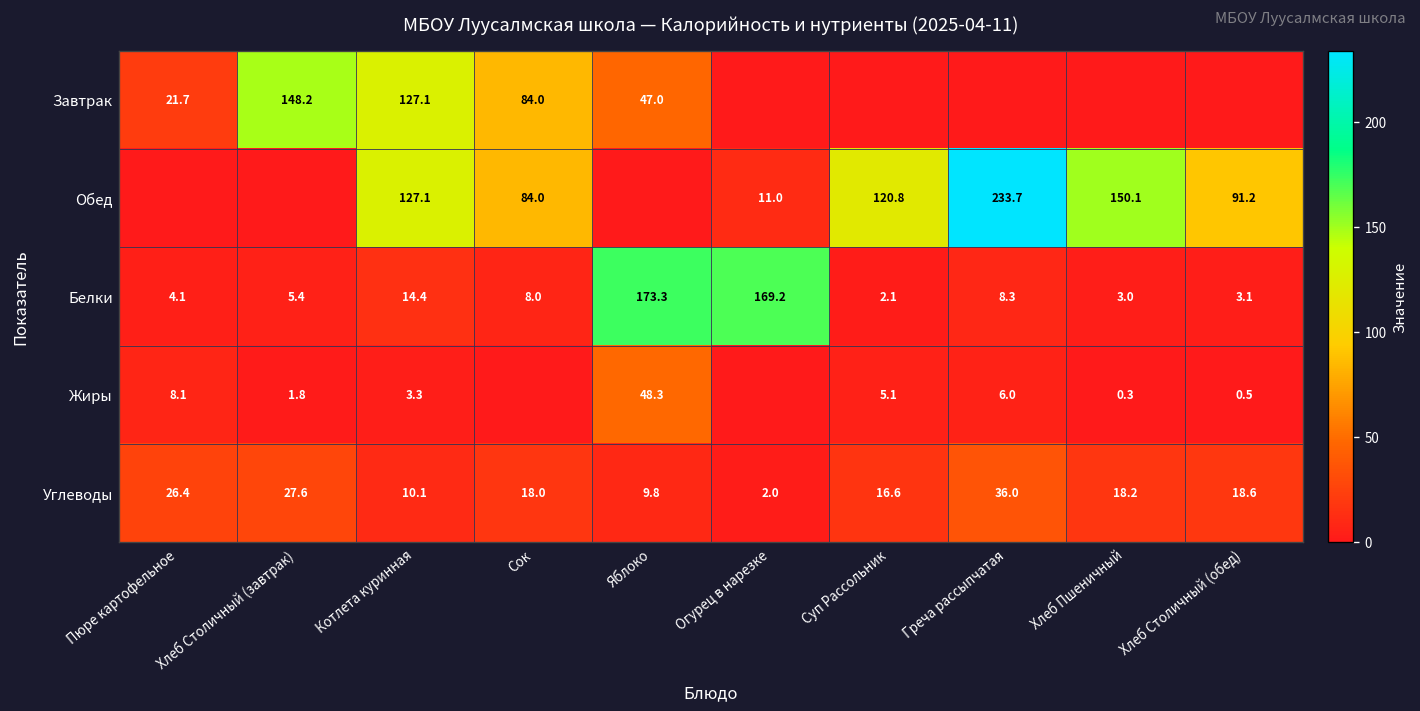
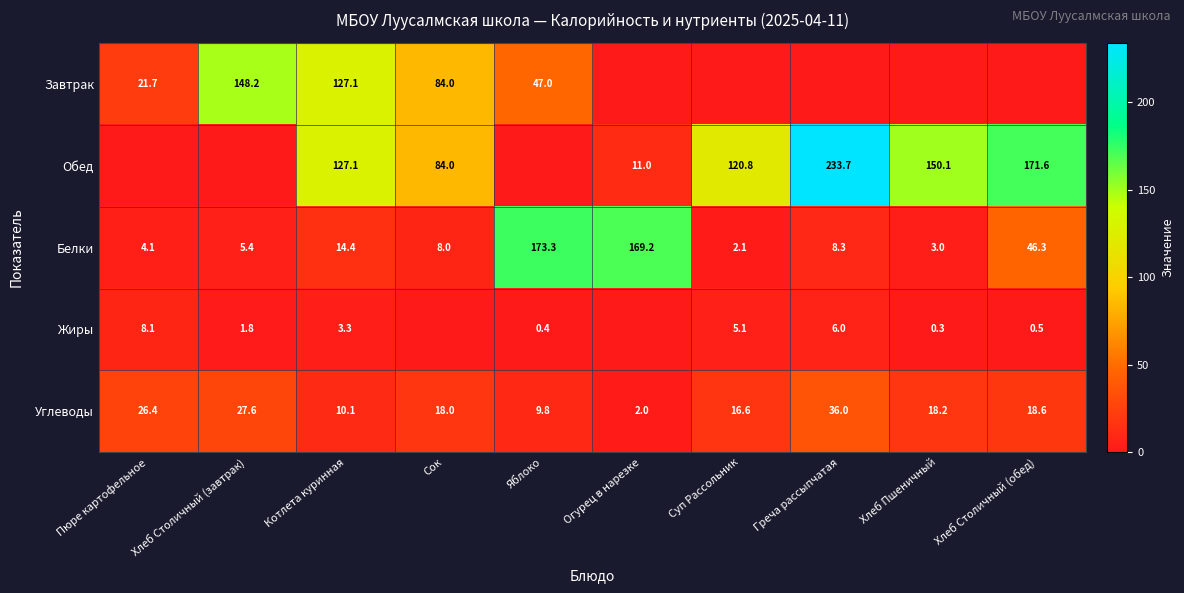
Обед, Хлеб Столичный (обед): 91.2 -> 171.6
Белки, Хлеб Столичный (обед): 3.1 -> 46.3
Жиры, Яблоко: 48.3 -> 0.4
